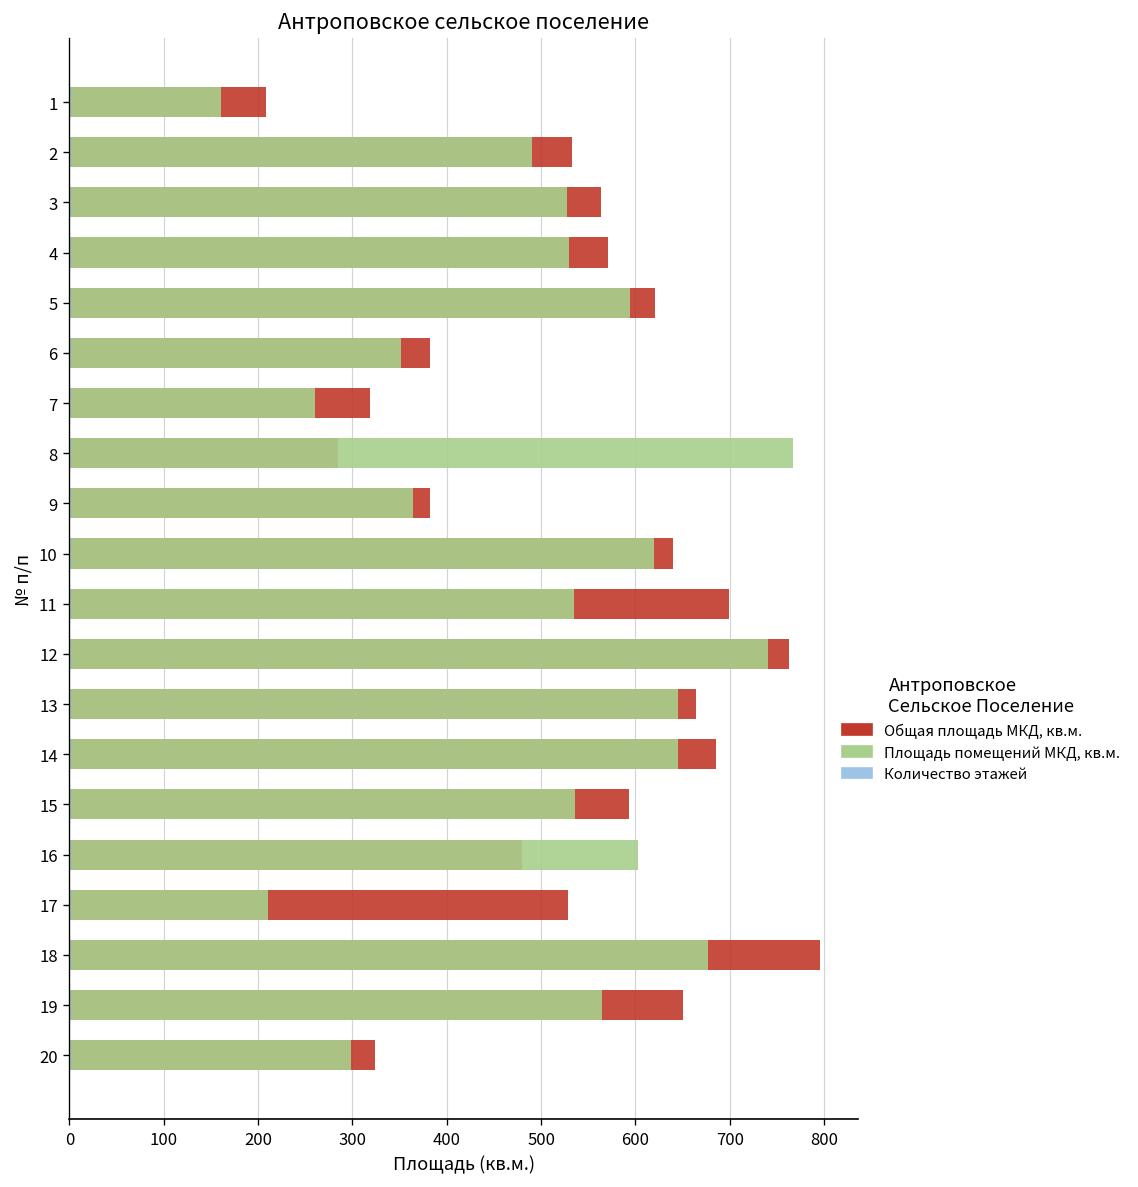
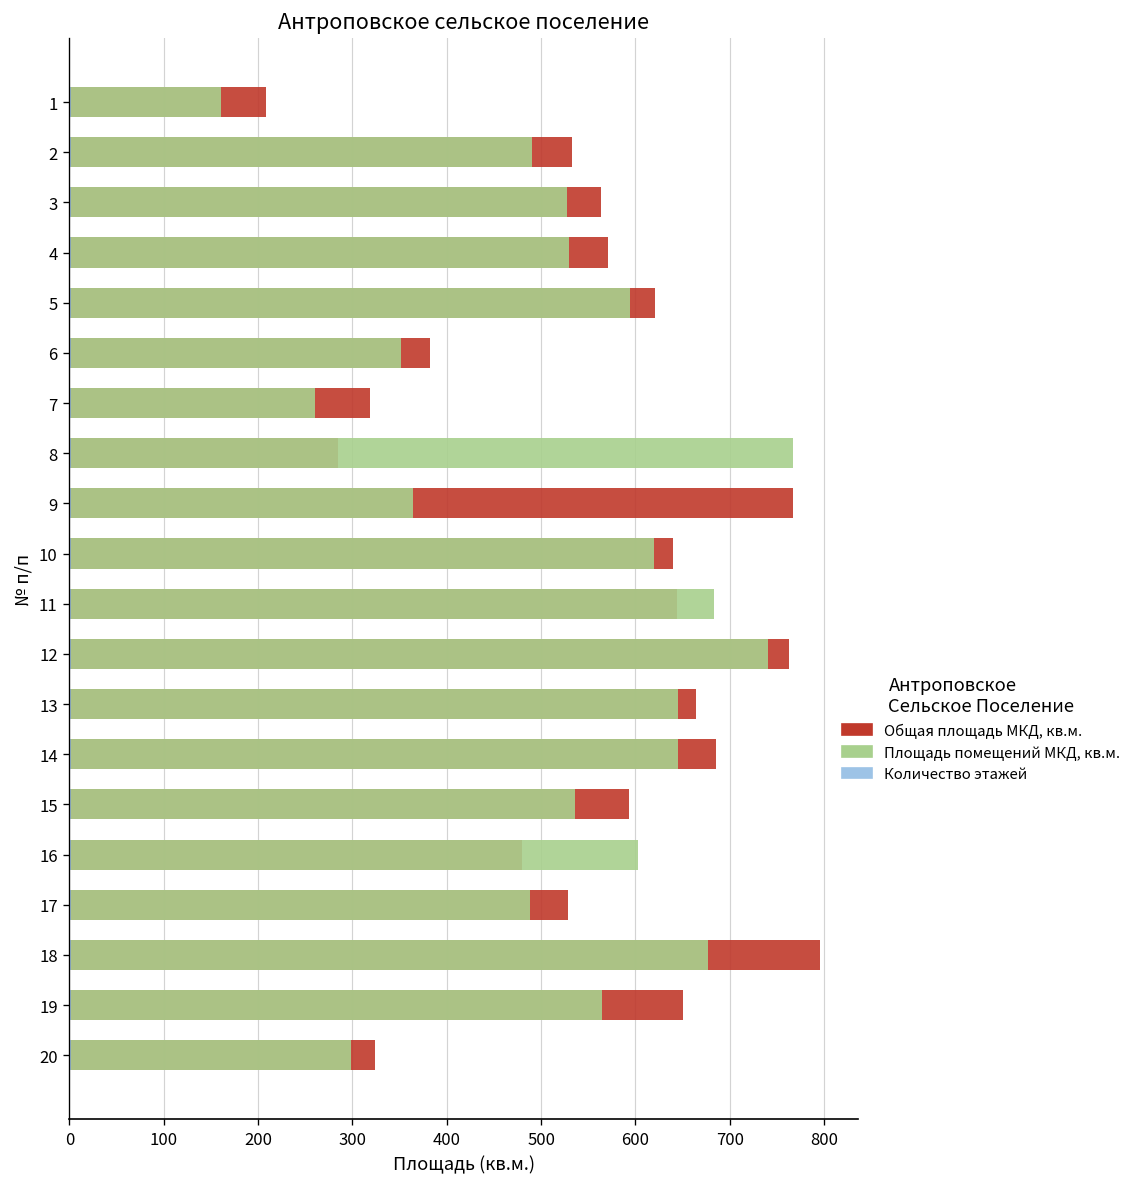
Общая площадь МКД, кв.м., 9: 380 -> 770
Общая площадь МКД, кв.м., 11: 700 -> 640
Площадь помещений МКД, кв.м., 11: 540 -> 680
Площадь помещений МКД, кв.м., 17: 210 -> 490
